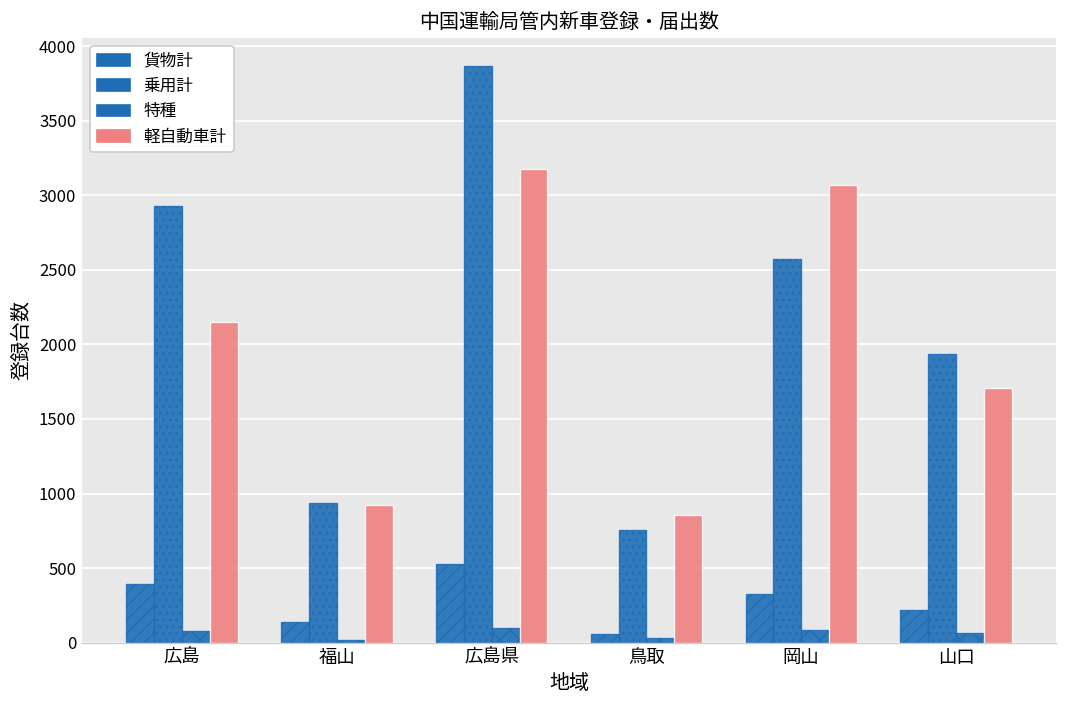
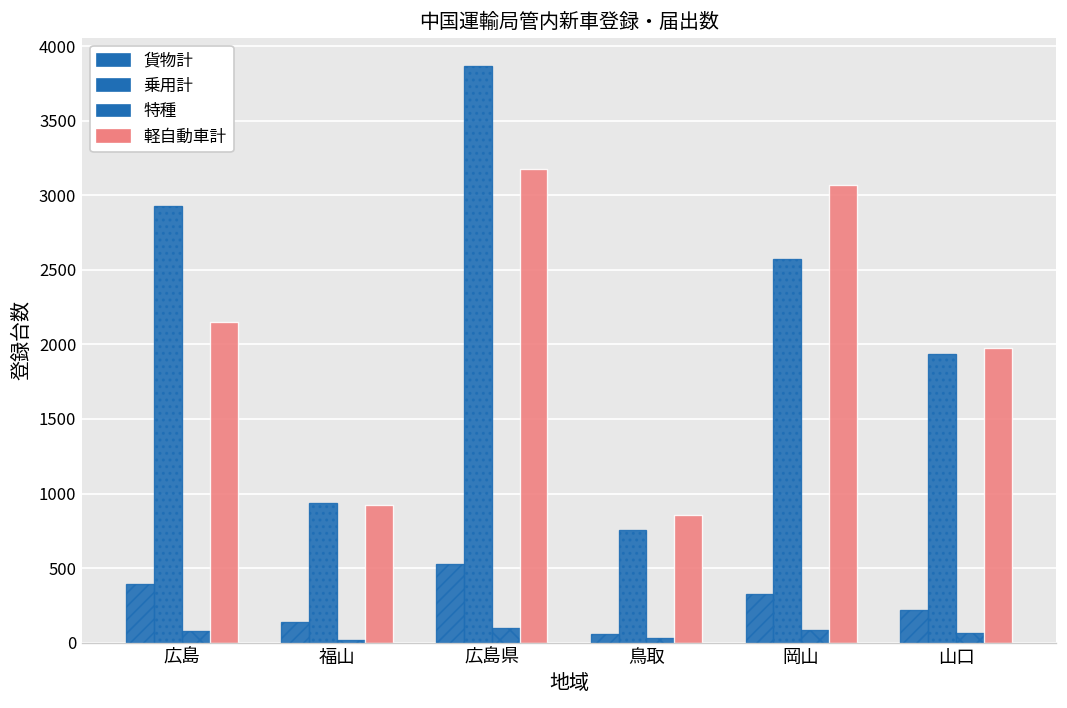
軽自動車計, 山口: 1710 -> 1970
